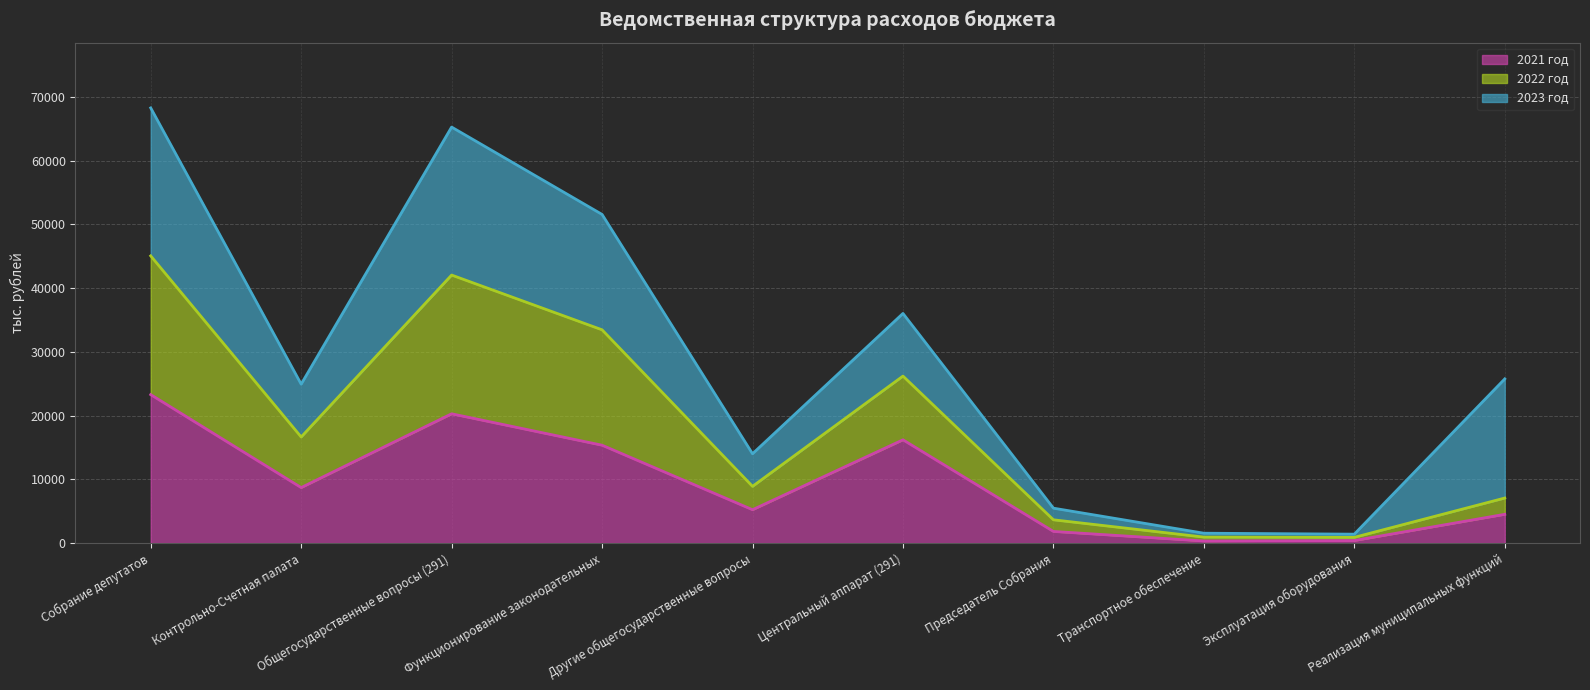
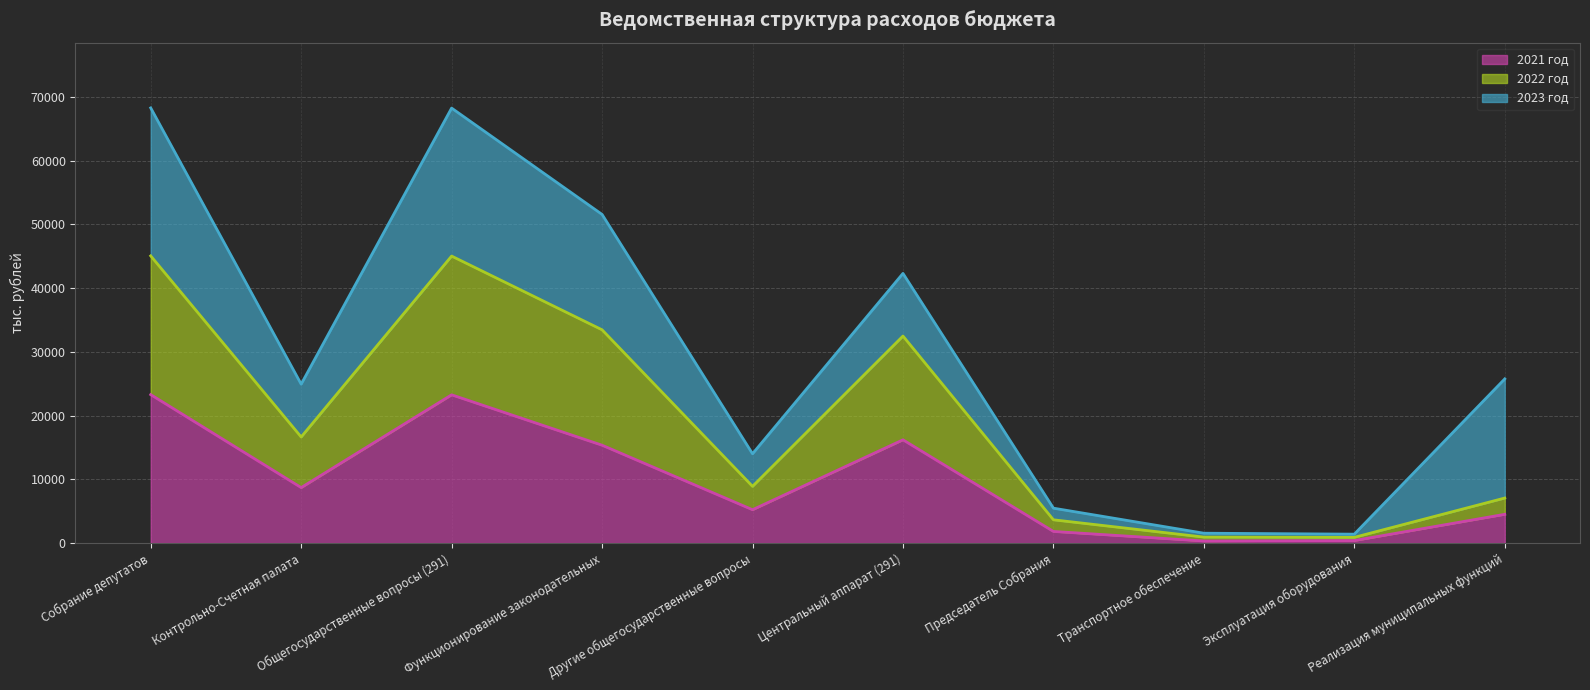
2021 год, Общегосударственные вопросы (291): 20000 -> 23000
2022 год, Центральный аппарат (291): 10000 -> 16000
